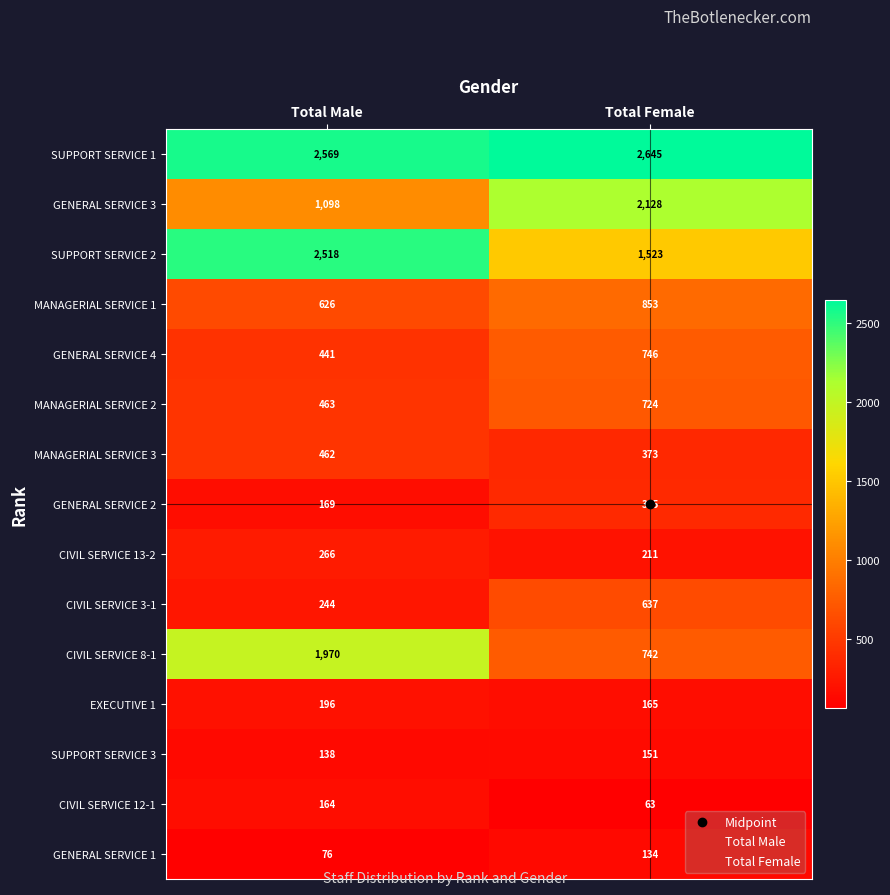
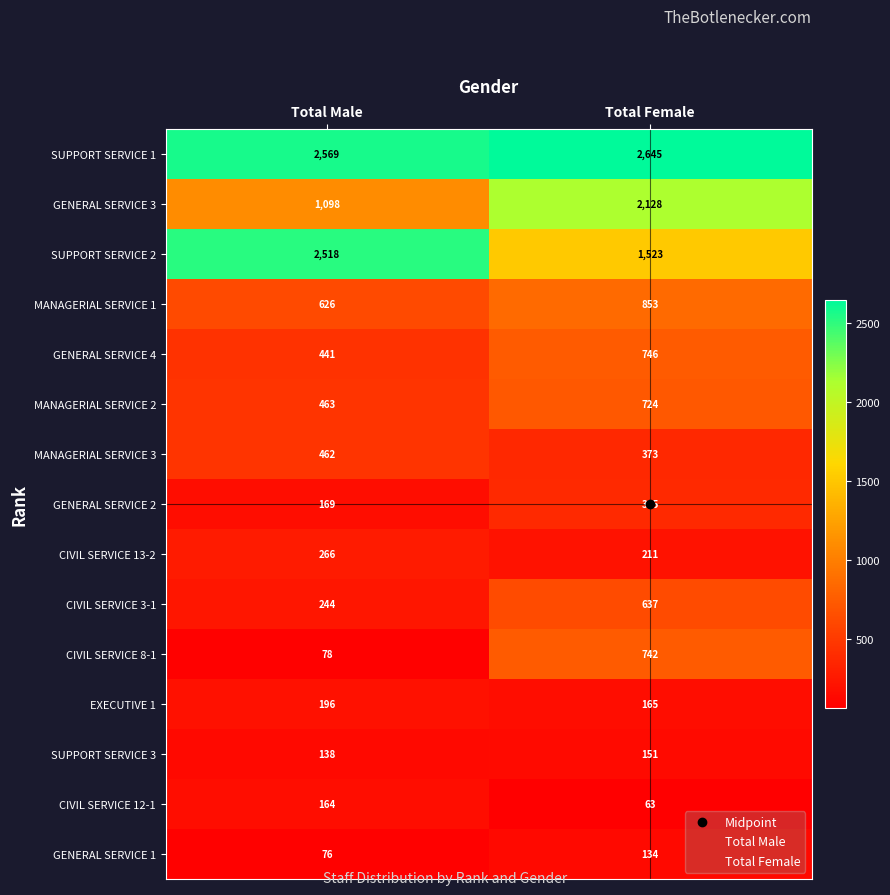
CIVIL SERVICE 8-1, Total Male: 1,970 -> 78
